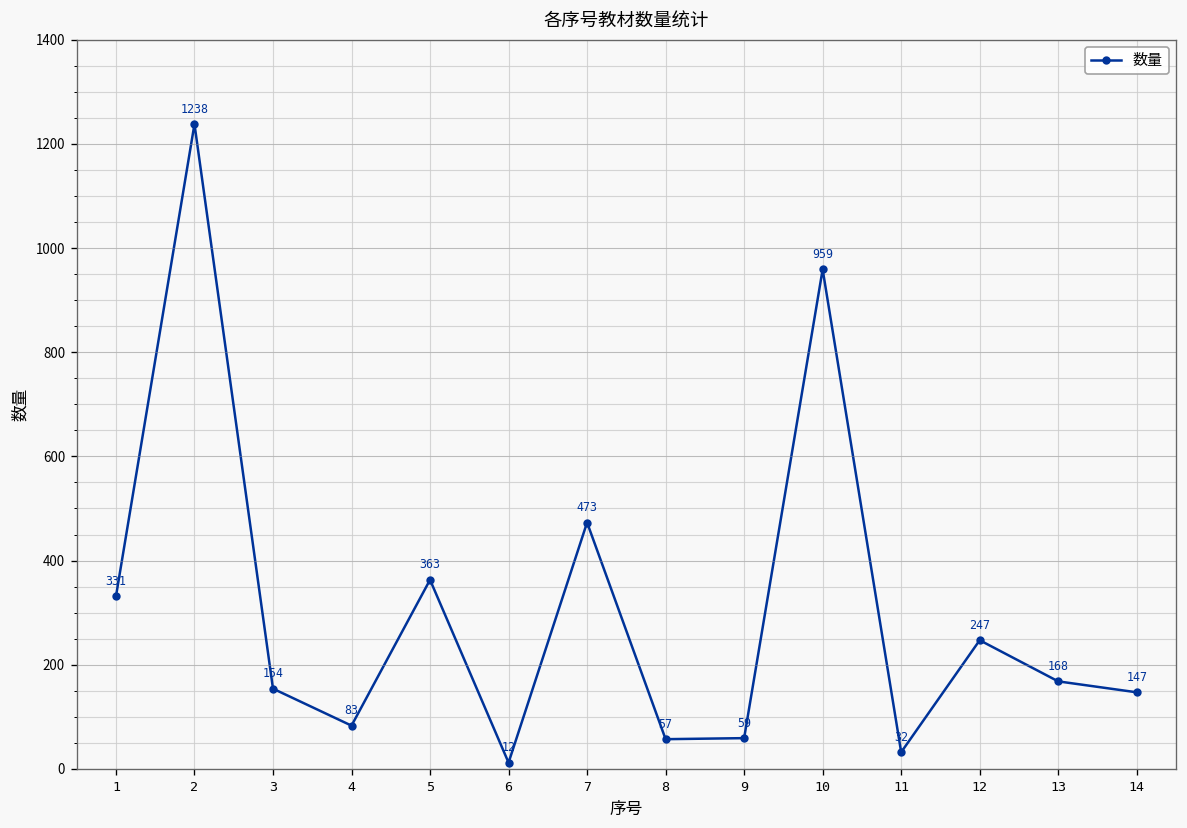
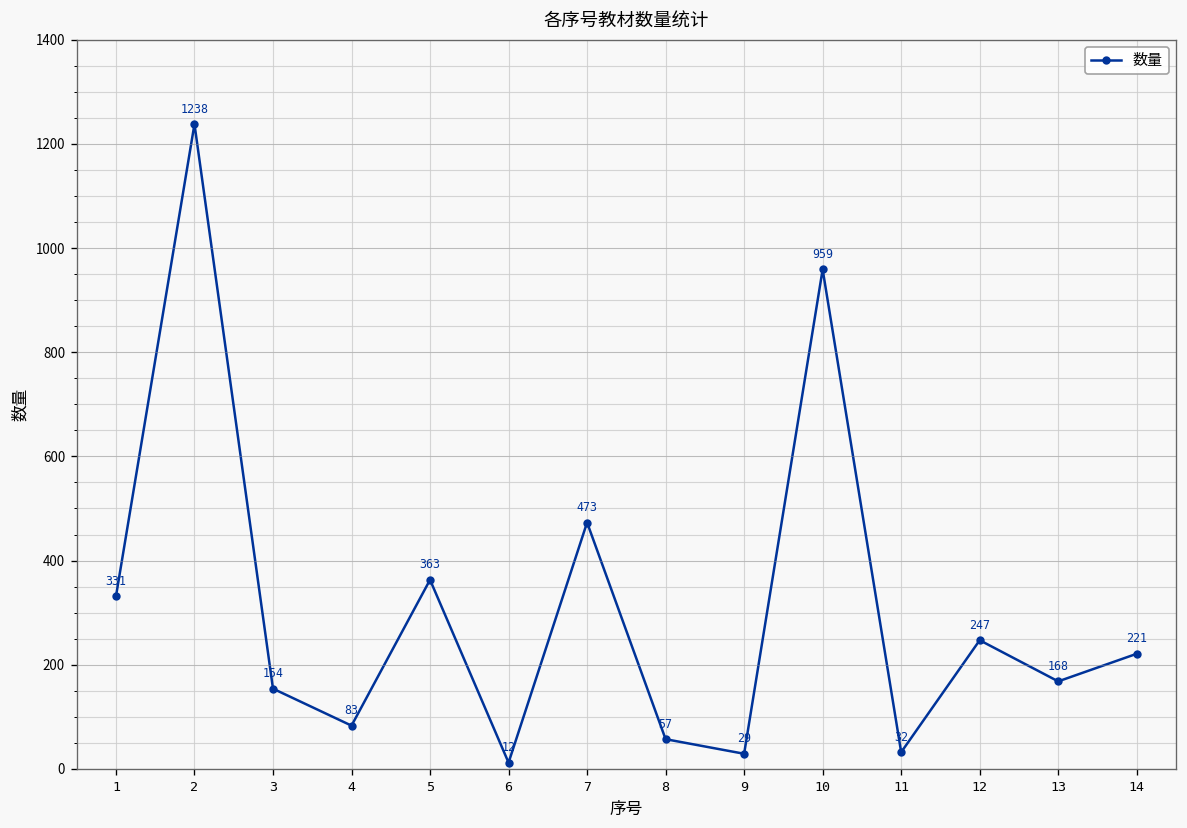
9: 59 -> 29
14: 147 -> 221
